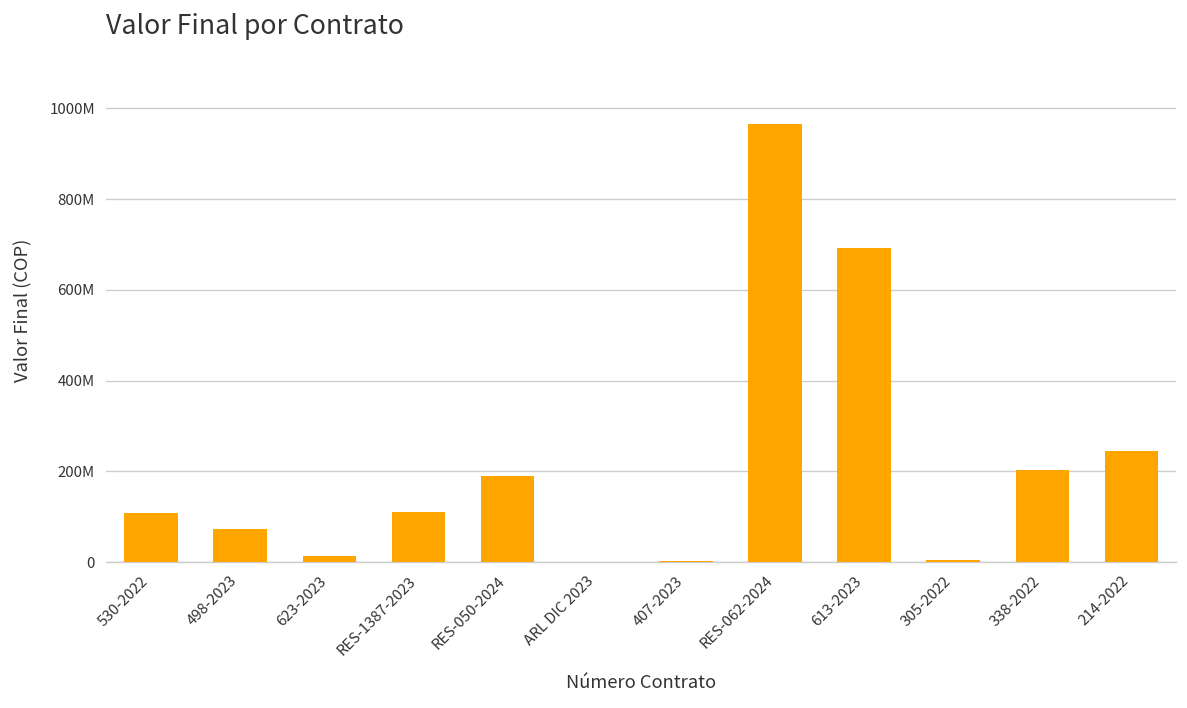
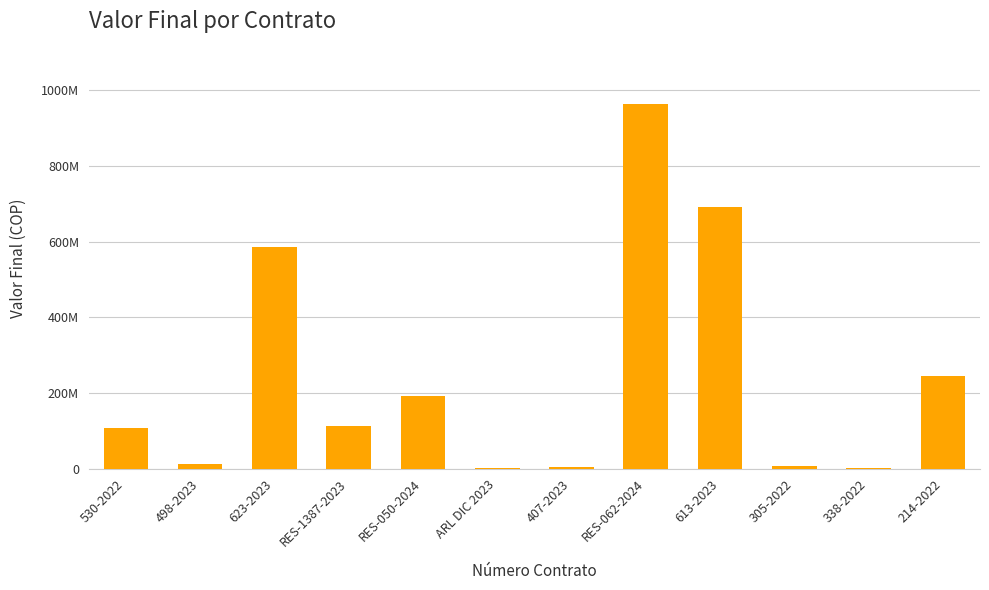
498-2023: 70000000 -> 10000000
623-2023: 10000000 -> 590000000
338-2022: 200000000 -> 0
